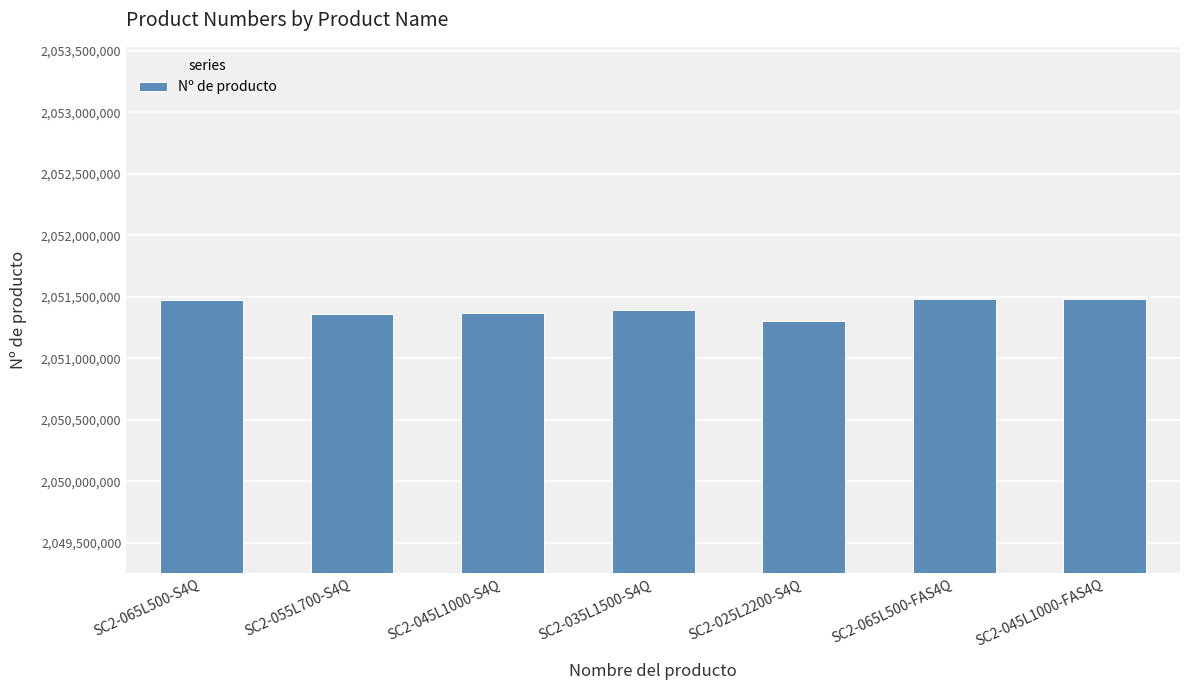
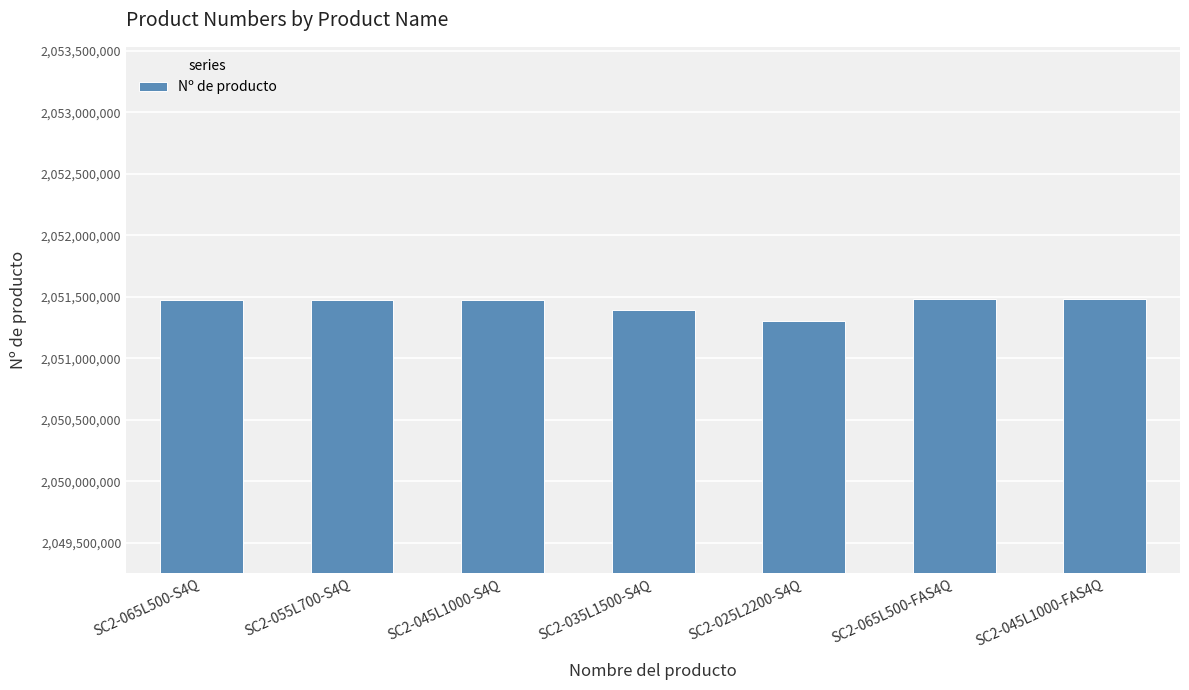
SC2-055L700-S4Q: 2,051,360,000 -> 2,051,470,000
SC2-045L1000-S4Q: 2,051,370,000 -> 2,051,470,000
